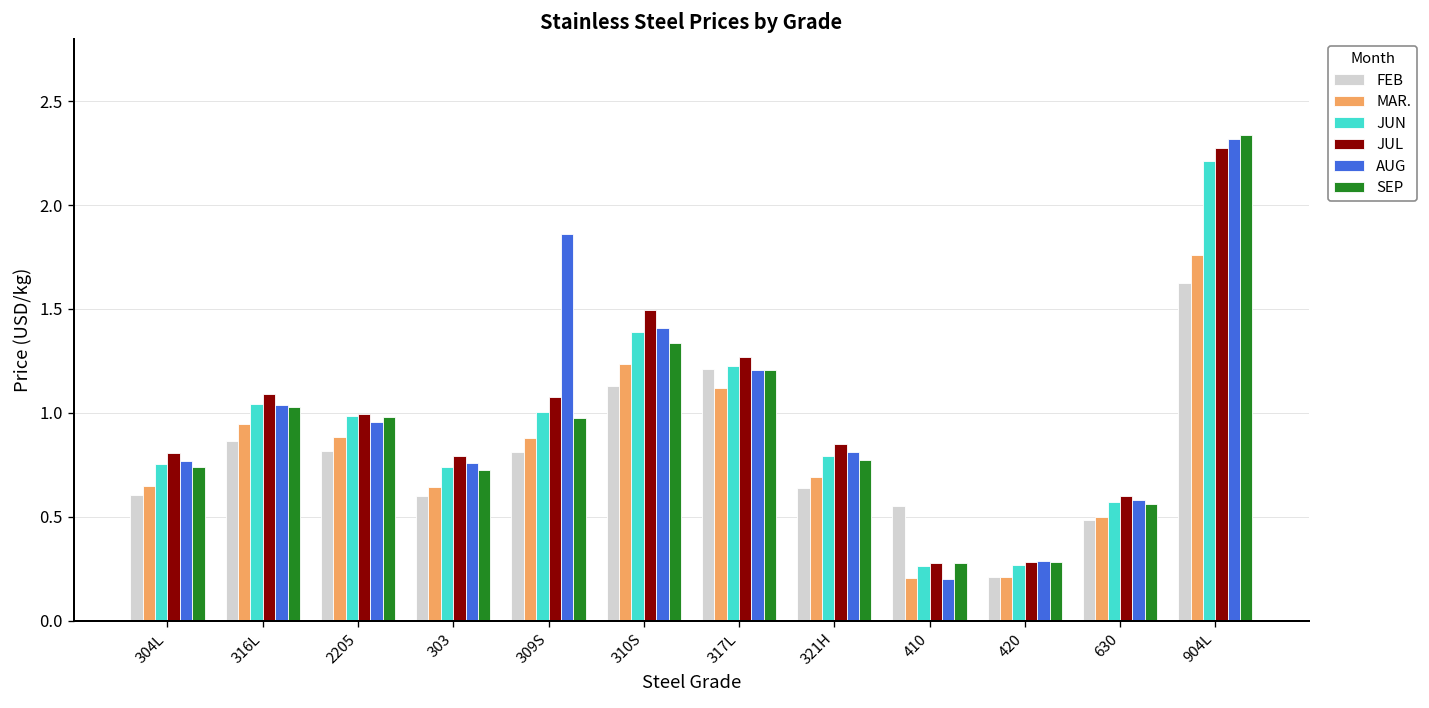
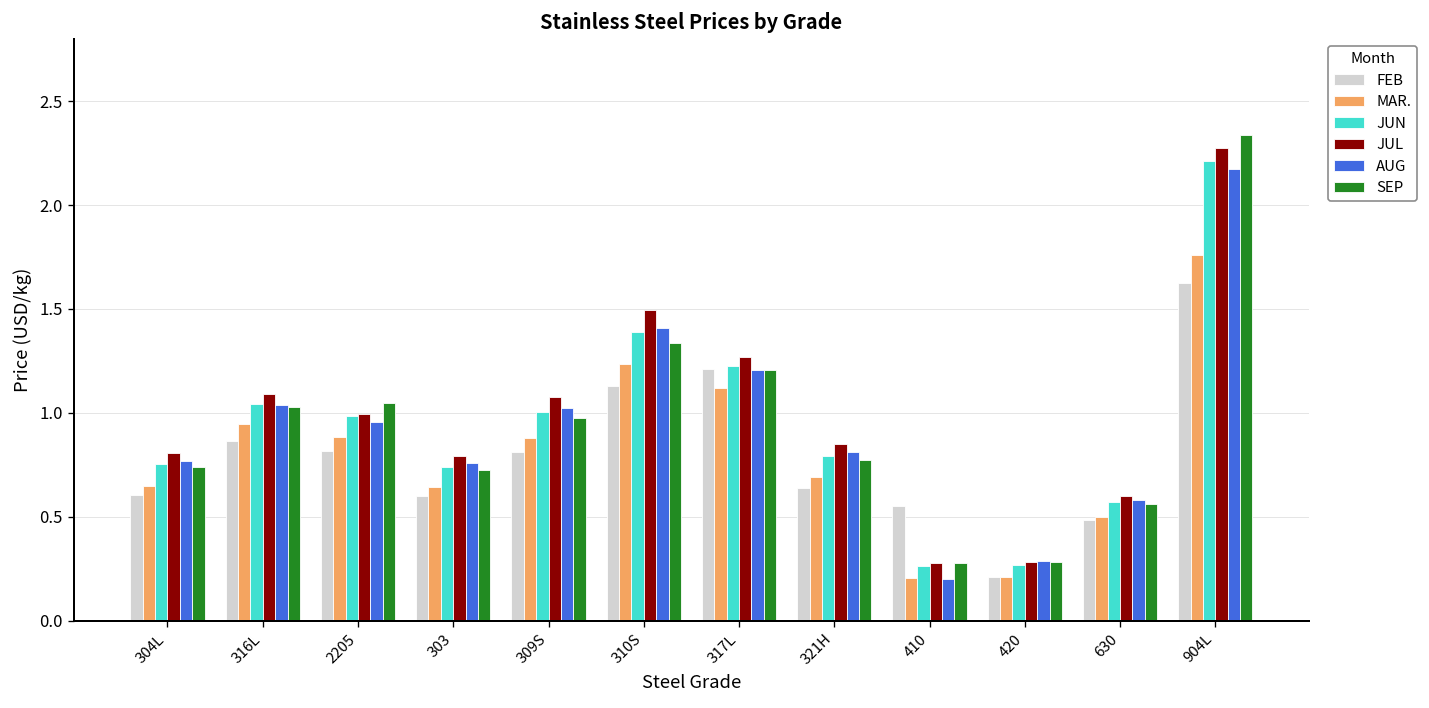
SEP, 2205: 0.98 -> 1.05
AUG, 309S: 1.86 -> 1.02
AUG, 904L: 2.32 -> 2.17
